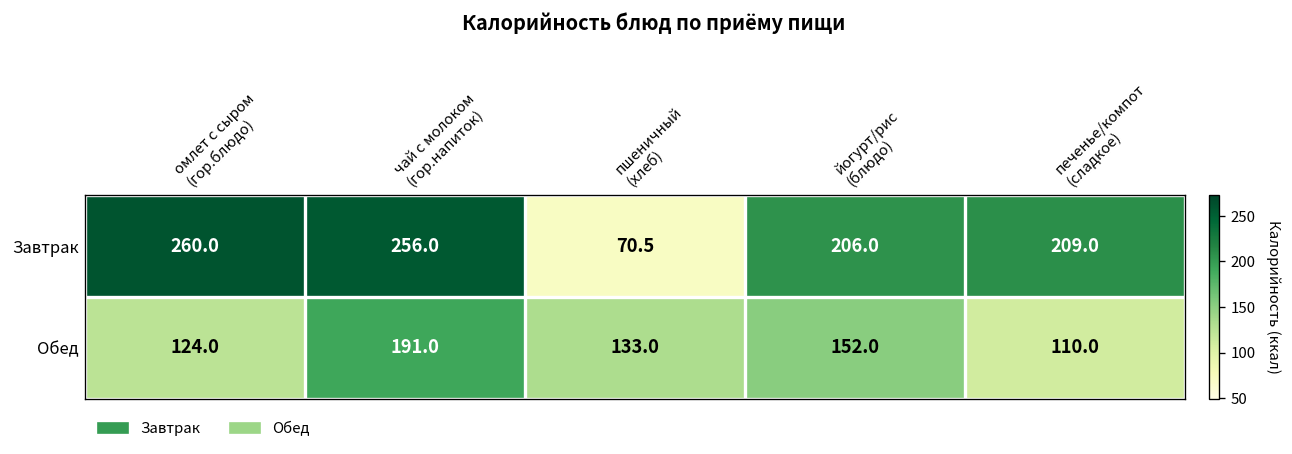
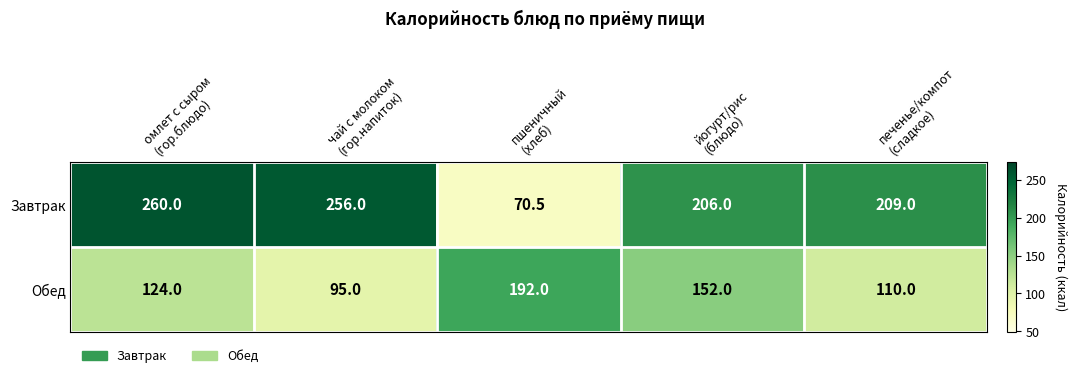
Обед, чай с молоком (гор.напиток): 191.0 -> 95.0
Обед, пшеничный (хлеб): 133.0 -> 192.0
